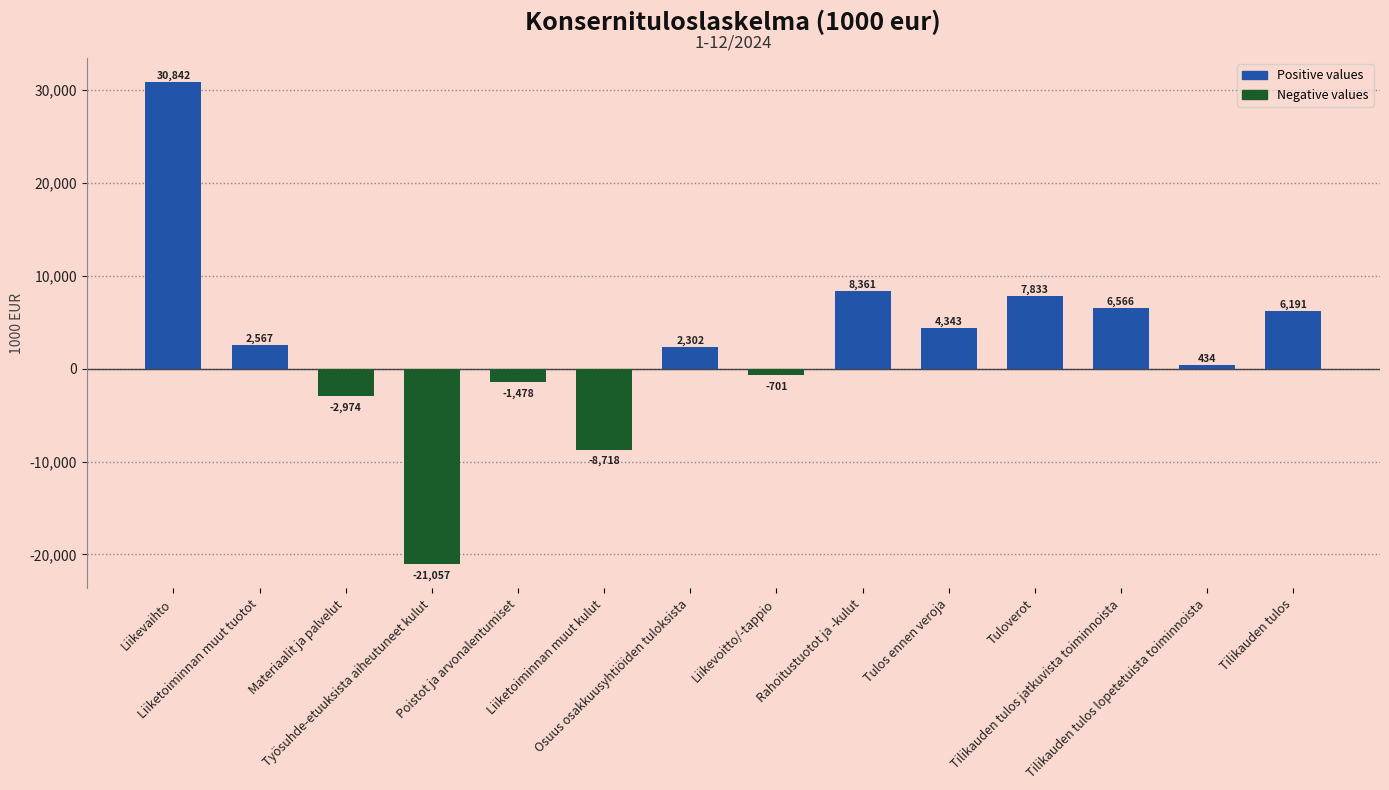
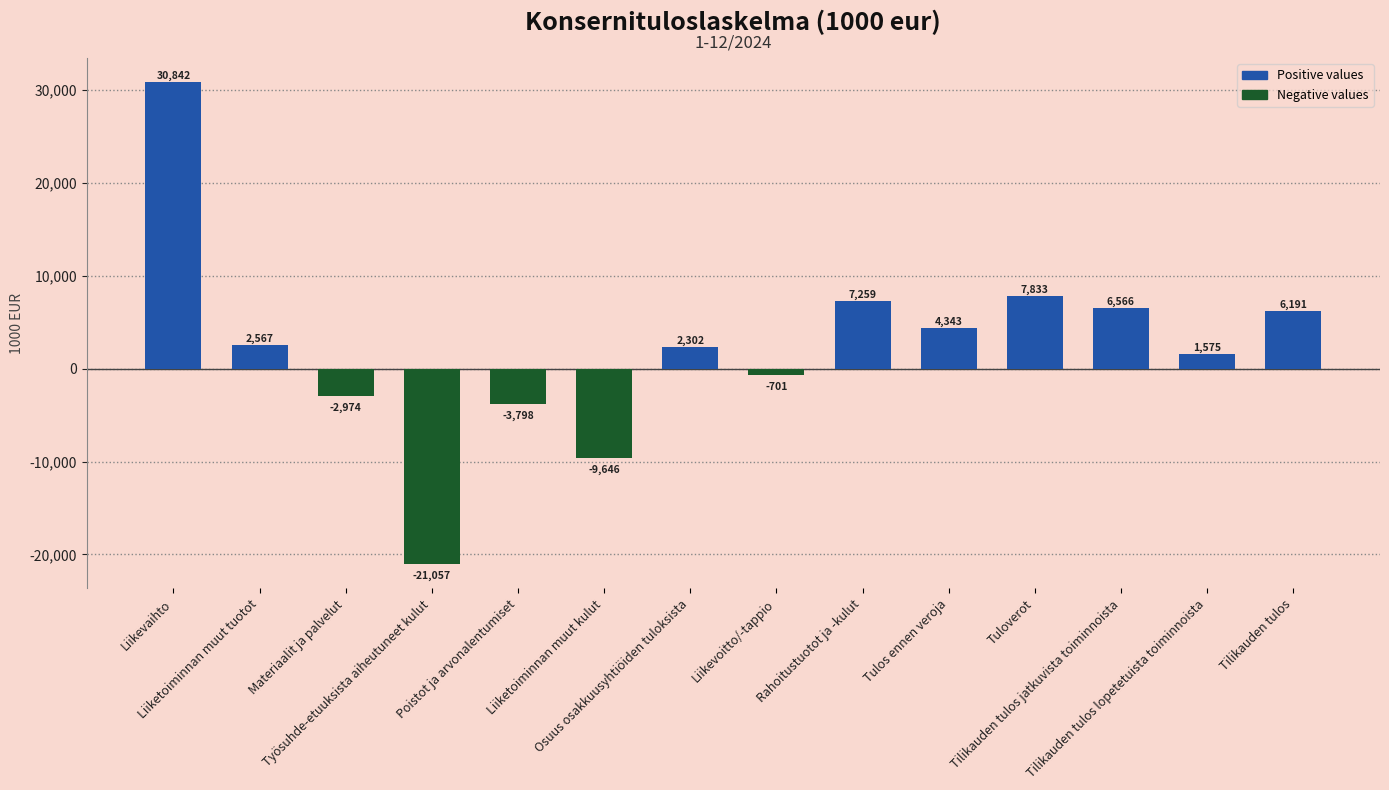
Poistot ja arvonalentumiset: -1,478 -> -3,798
Liiketoiminnan muut kulut: -8,718 -> -9,646
Rahoitustuotot ja -kulut: 8,361 -> 7,259
Tilikauden tulos lopetetuista toiminnoista: 434 -> 1,575
